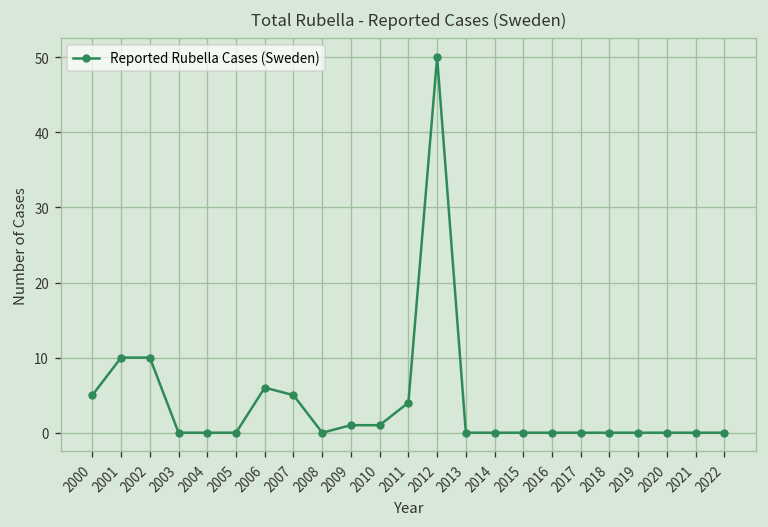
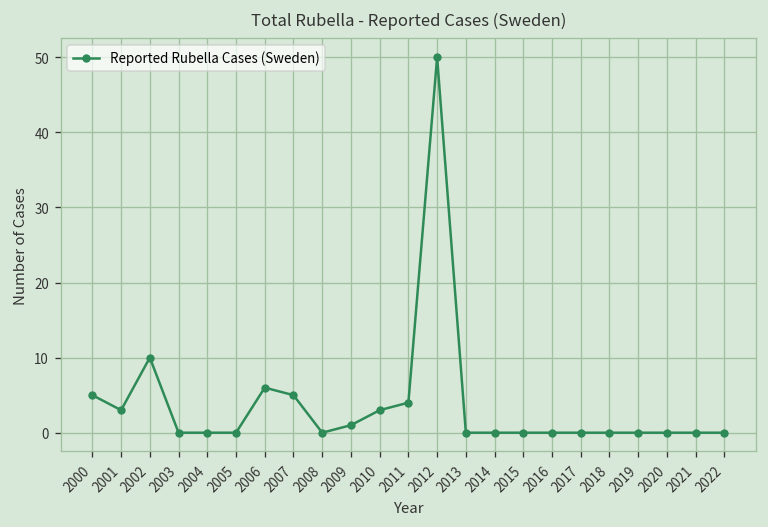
2001: 10 -> 3
2010: 1 -> 3
